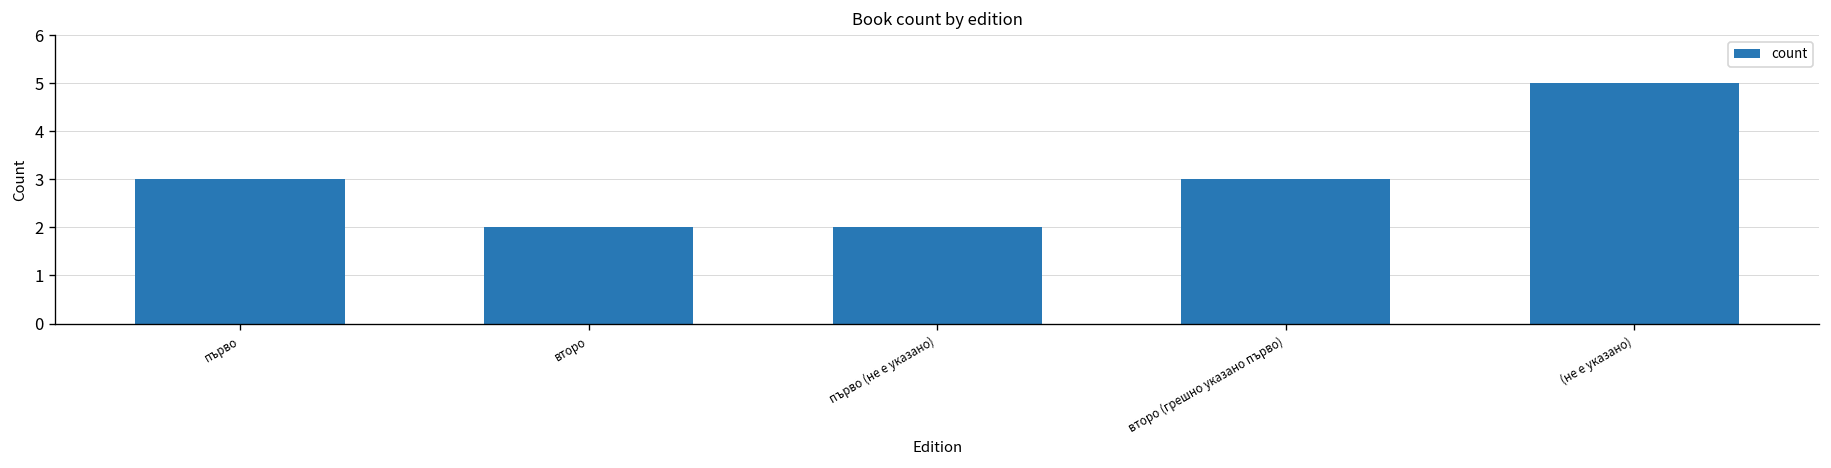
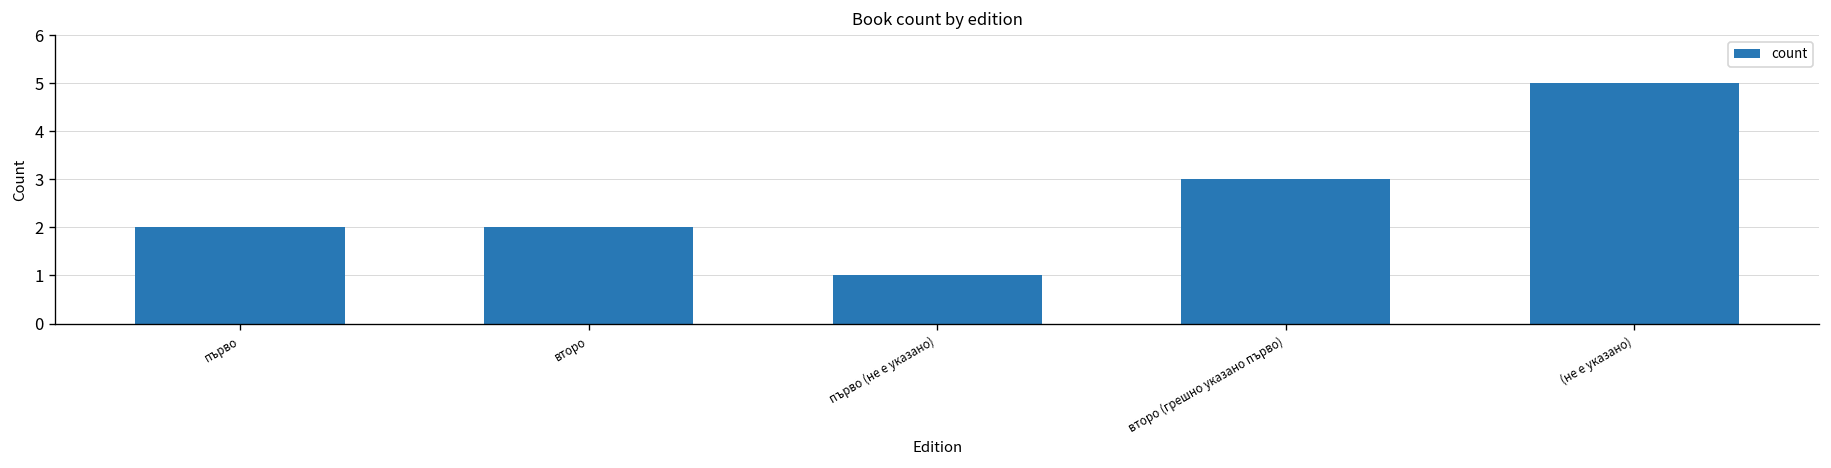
първо: 3 -> 2
първо (не е указано): 2 -> 1
